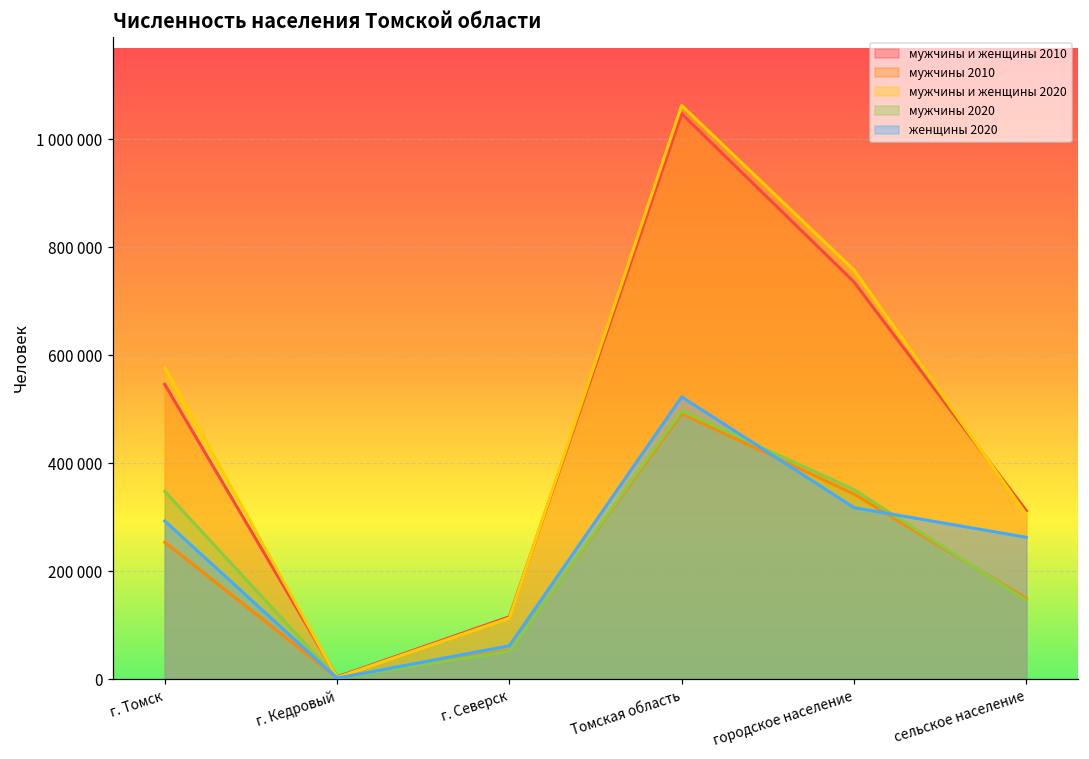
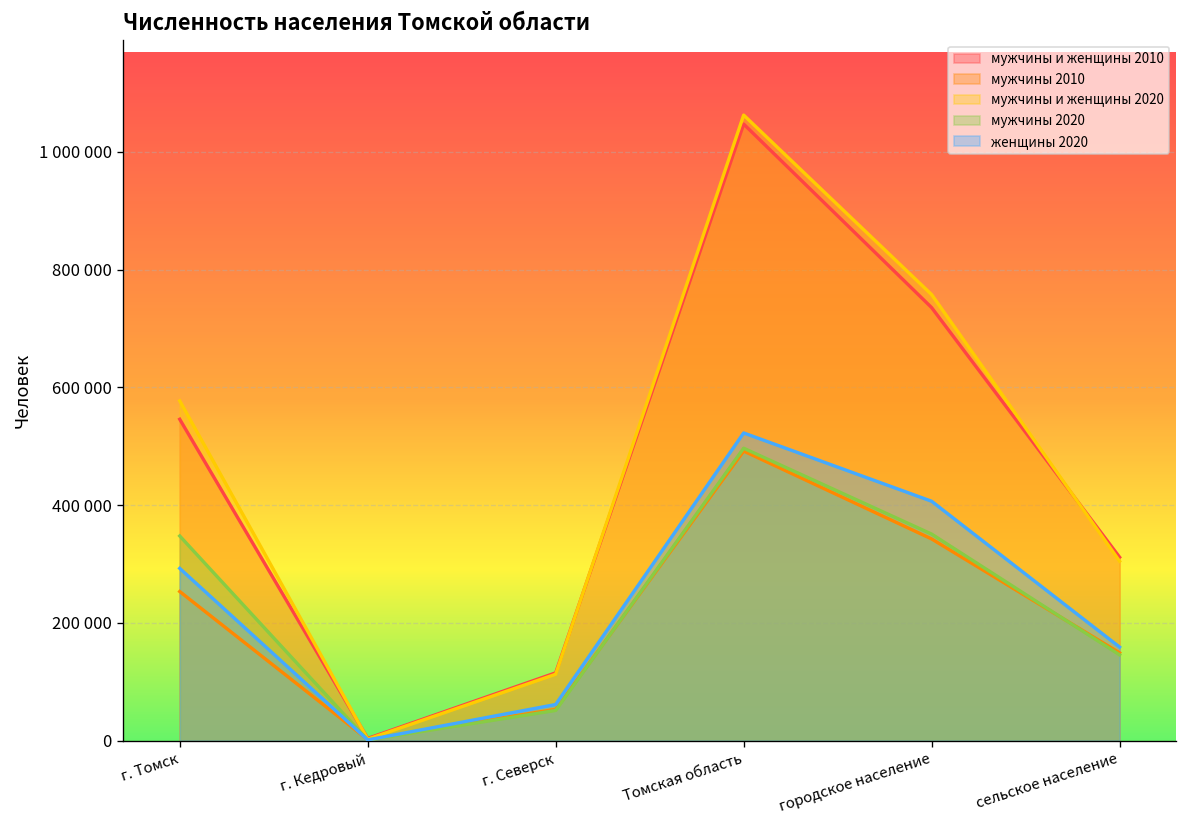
женщины 2020, городское население: 320000 -> 410000
женщины 2020, сельское население: 260000 -> 160000
